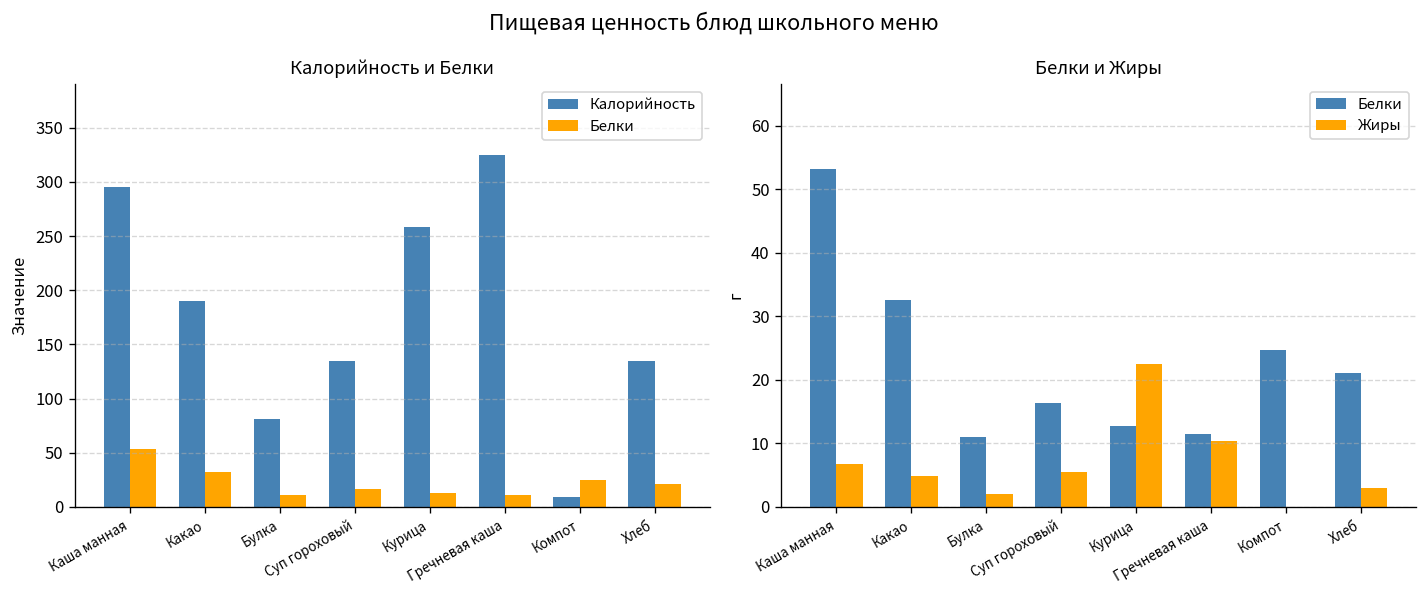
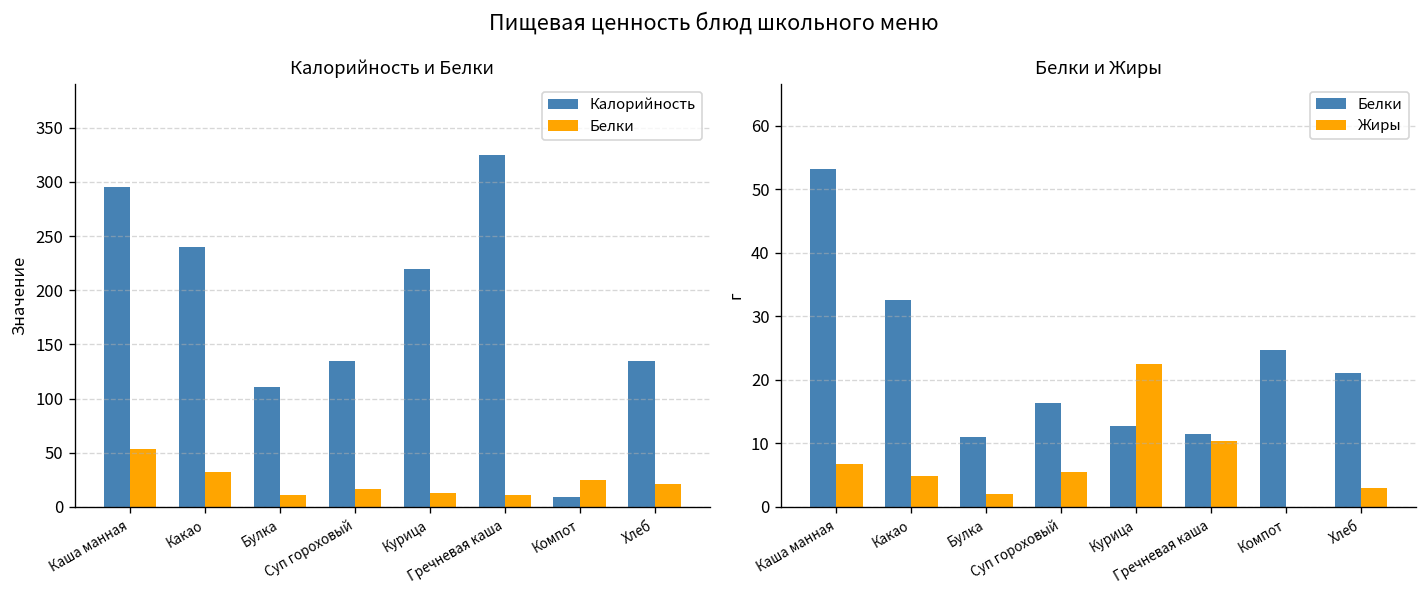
Калорийность и Белки, Калорийность, Какао: 190 -> 240
Калорийность и Белки, Калорийность, Булка: 80 -> 110
Калорийность и Белки, Калорийность, Курица: 260 -> 220
